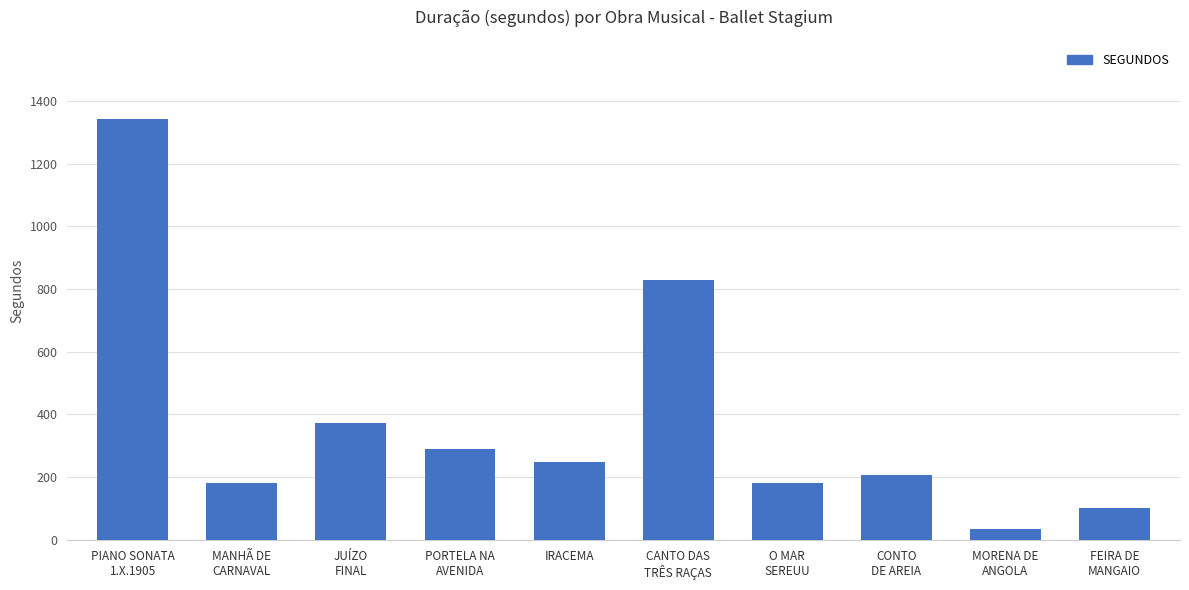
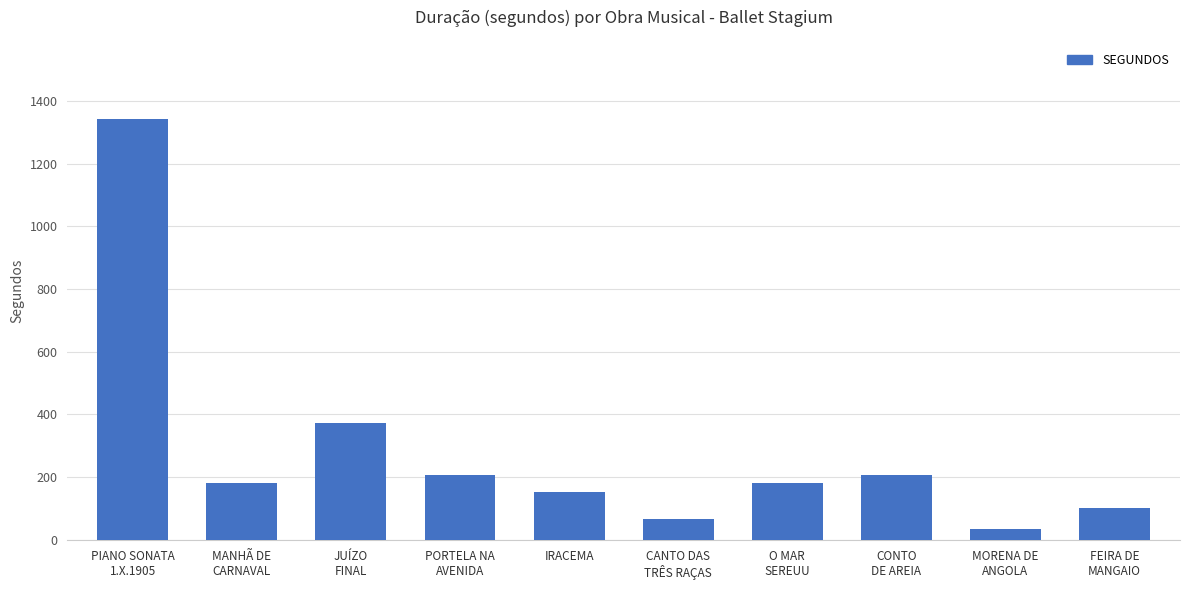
PORTELA NA AVENIDA: 290 -> 210
IRACEMA: 250 -> 150
CANTO DAS TRÊS RAÇAS: 830 -> 70
